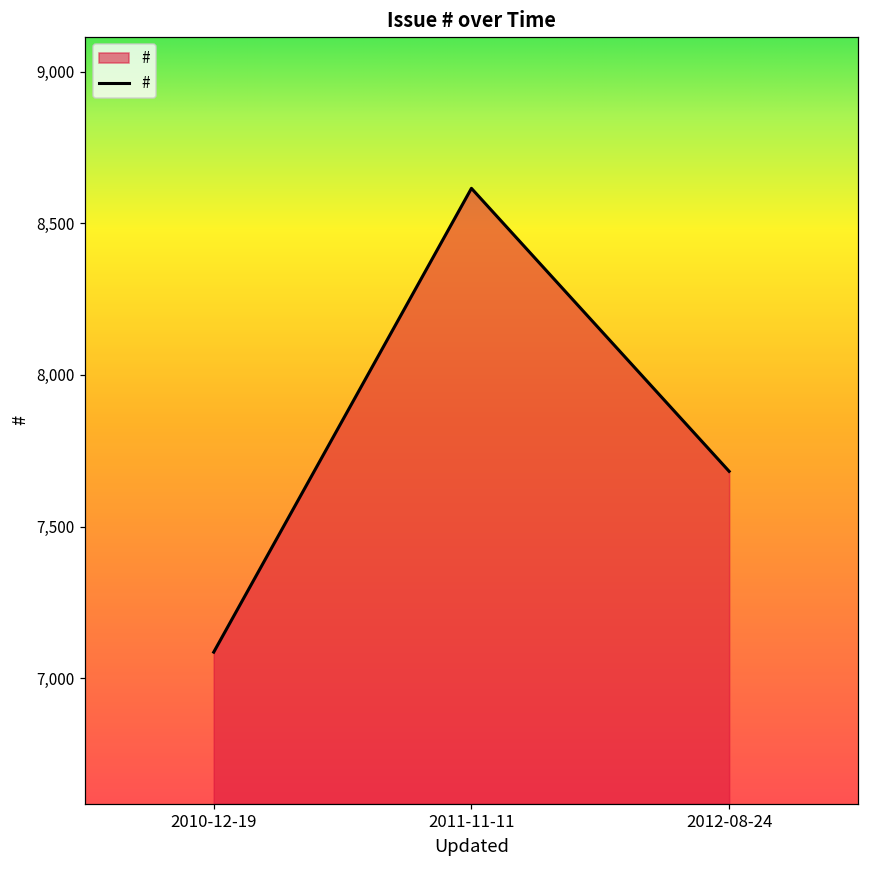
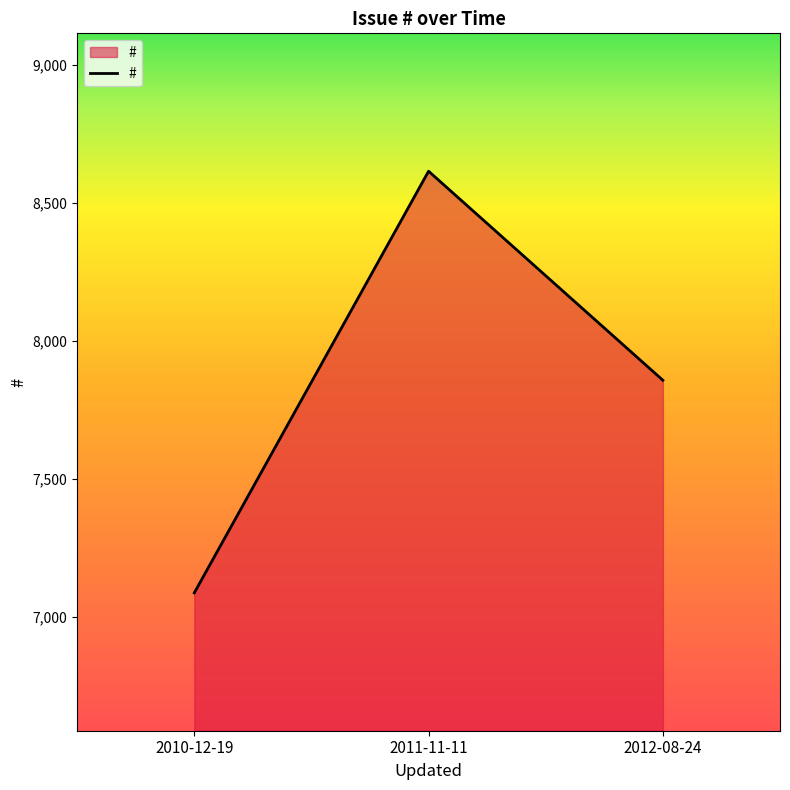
2012-08-24: 7,680 -> 7,860
